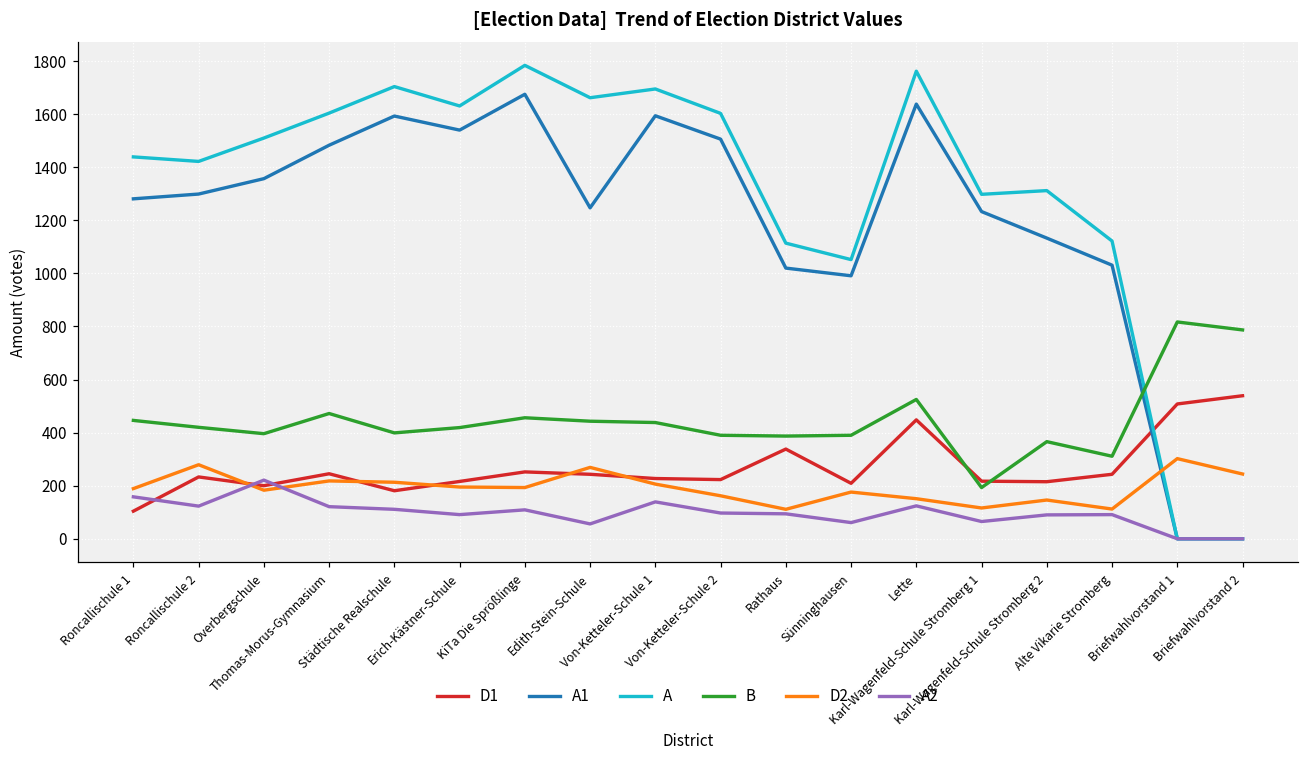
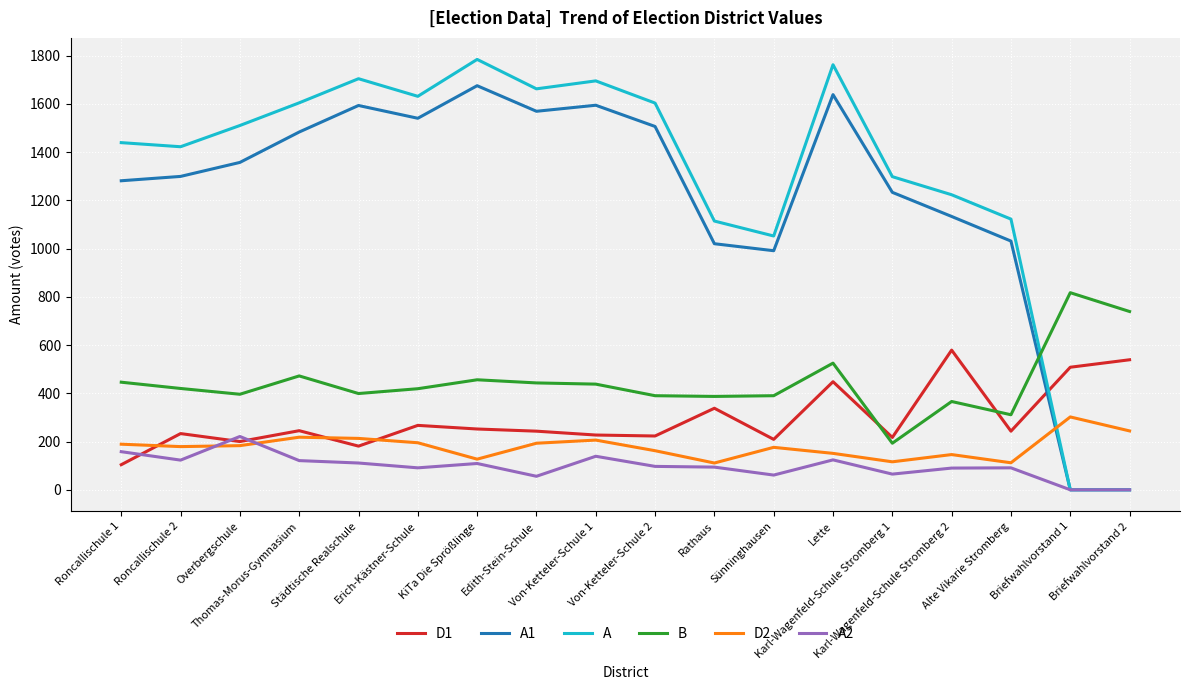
D2, Roncallischule 2: 280 -> 180
D1, Erich-Kästner-Schule: 220 -> 270
D2, KiTa Die Sprößlinge: 190 -> 130
A1, Edith-Stein-Schule: 1250 -> 1570
D2, Edith-Stein-Schule: 270 -> 190
D1, Karl-Wagenfeld-Schule Stromberg 2: 220 -> 580
A, Karl-Wagenfeld-Schule Stromberg 2: 1310 -> 1220
B, Briefwahlvorstand 2: 790 -> 740
